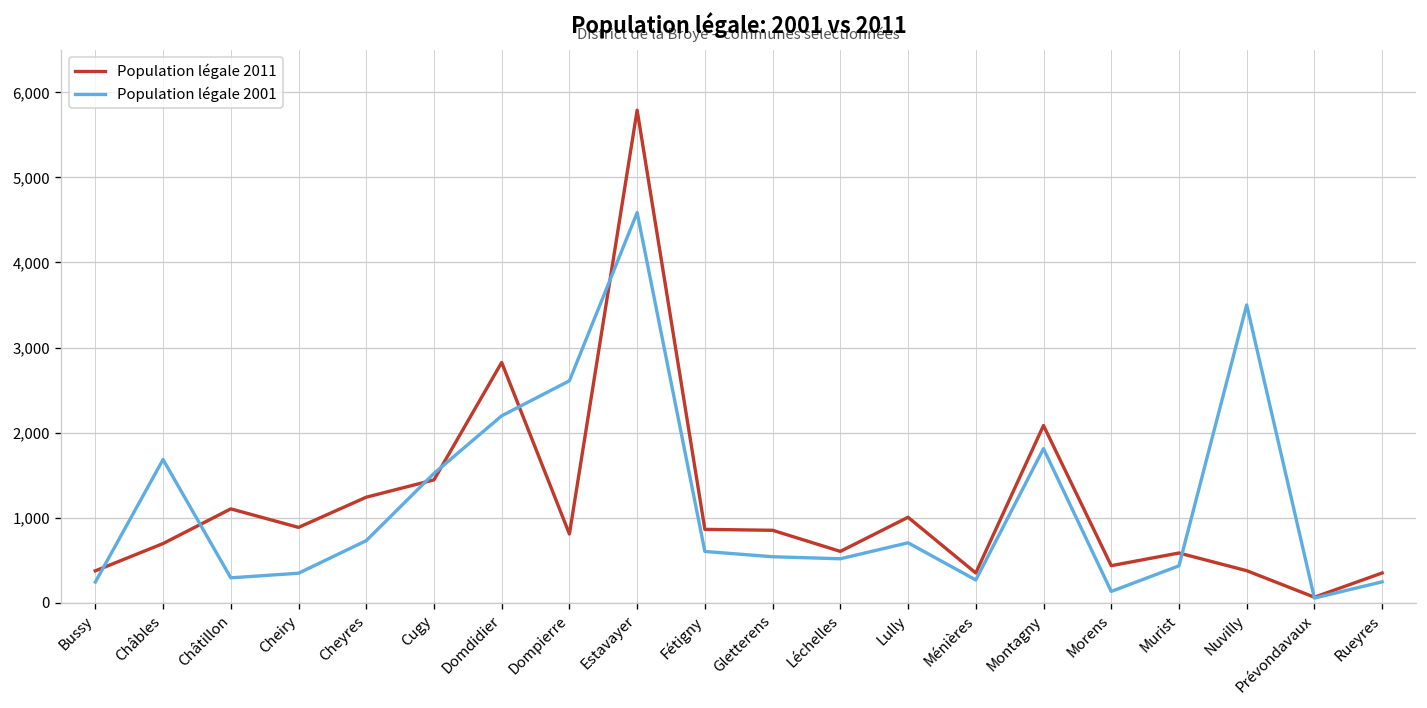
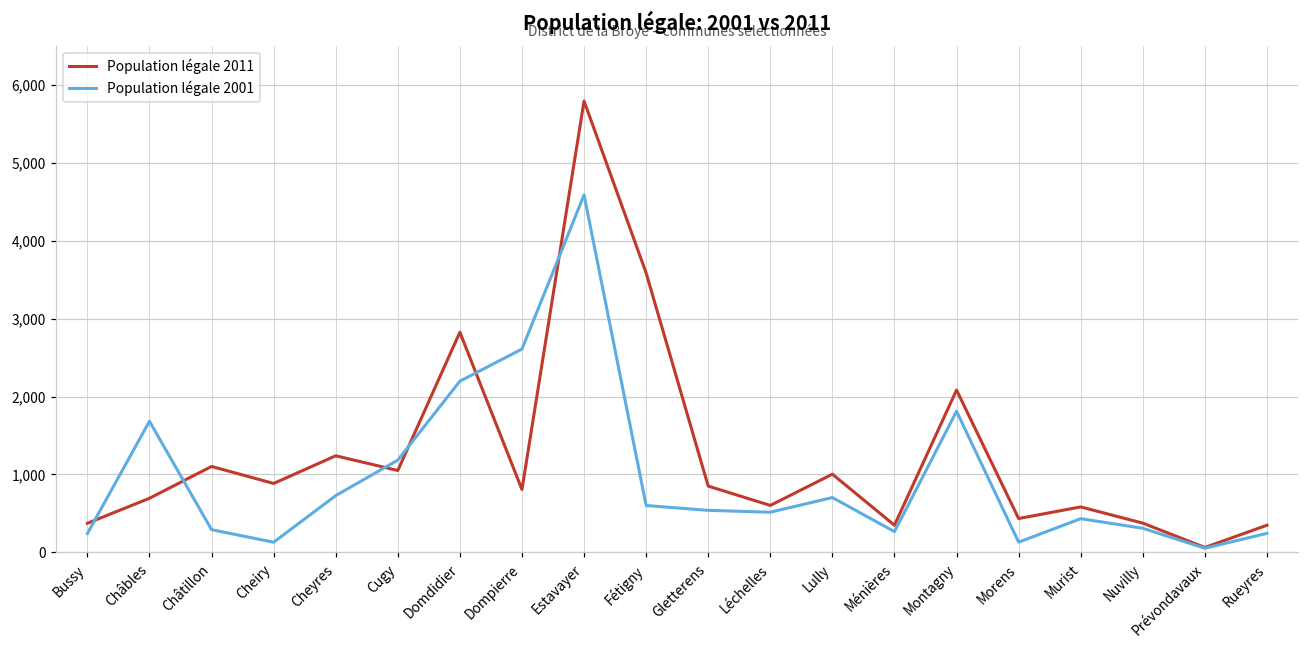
Population légale 2001, Cheiry: 300 -> 100
Population légale 2011, Cugy: 1,400 -> 1,100
Population légale 2001, Cugy: 1,500 -> 1,200
Population légale 2011, Fétigny: 900 -> 3,600
Population légale 2001, Nuvilly: 3,500 -> 300
